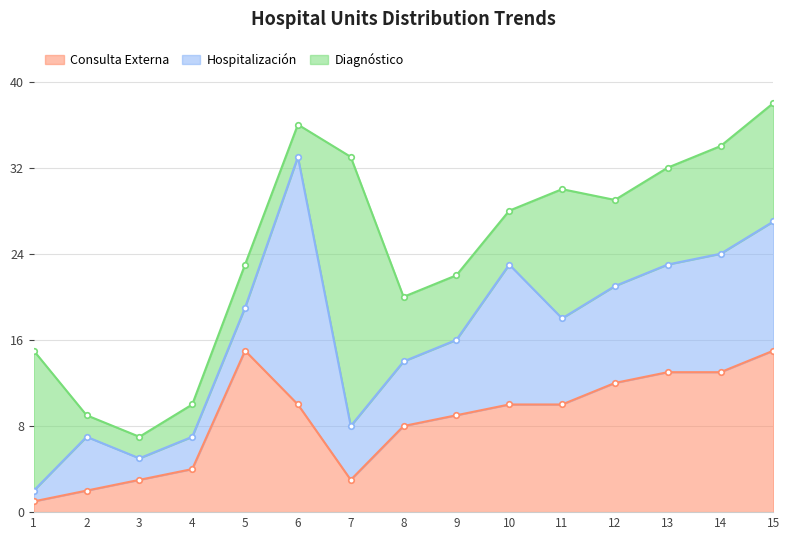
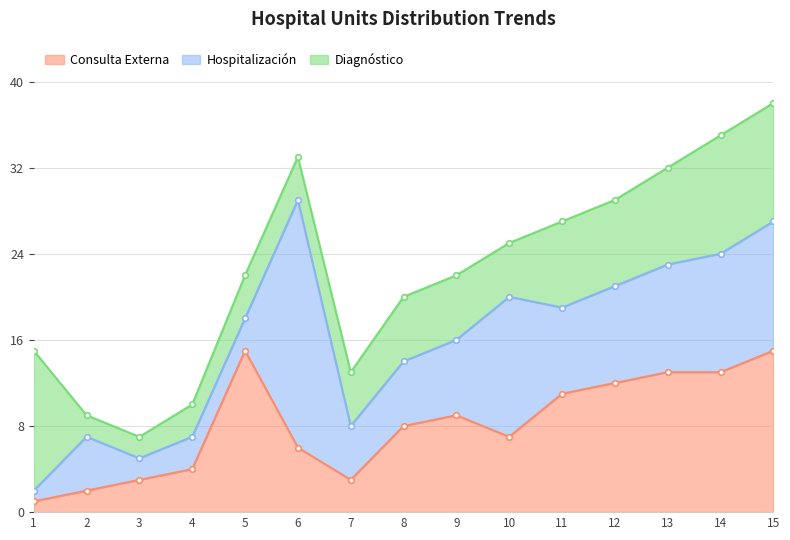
Hospitalización, 5: 4 -> 3
Consulta Externa, 6: 10 -> 6
Diagnóstico, 6: 3 -> 4
Diagnóstico, 7: 25 -> 5
Consulta Externa, 10: 10 -> 7
Consulta Externa, 11: 10 -> 11
Diagnóstico, 11: 12 -> 8
Diagnóstico, 14: 10 -> 11
